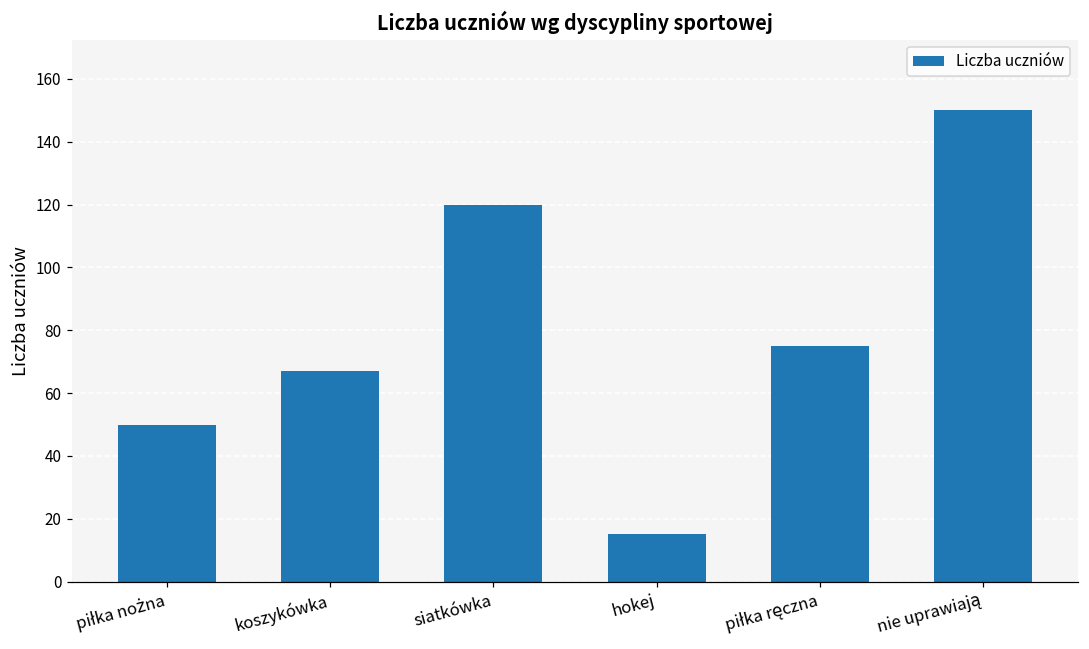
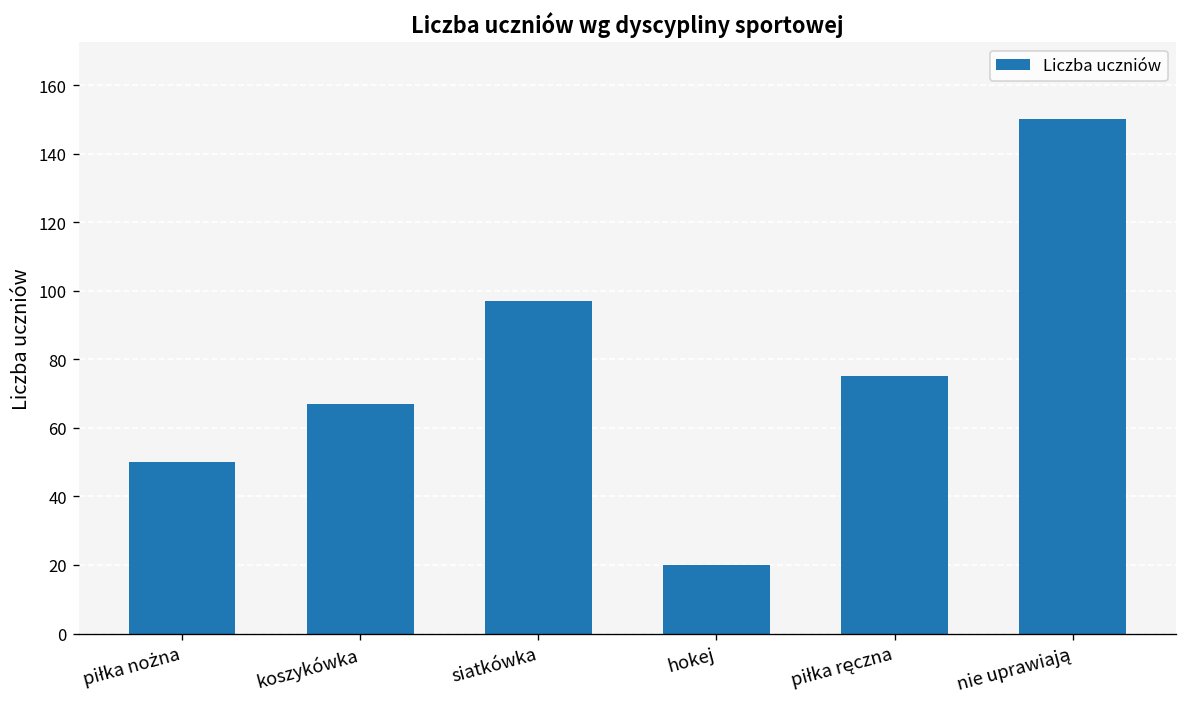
siatkówka: 120 -> 97
hokej: 15 -> 20
